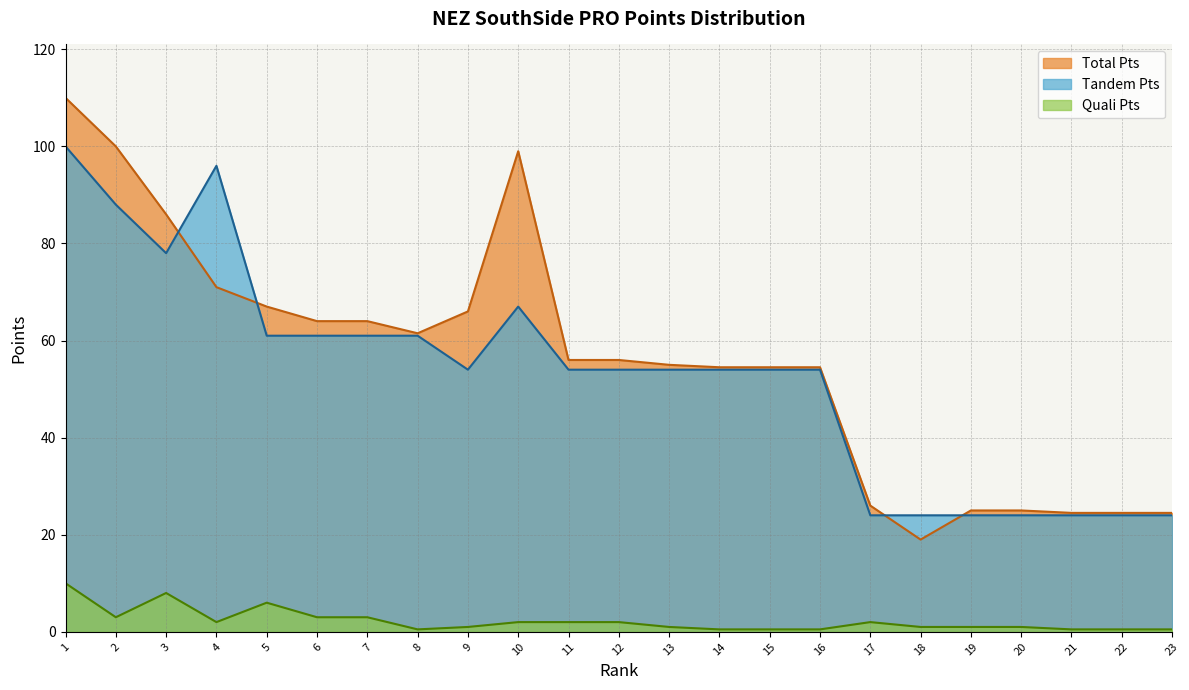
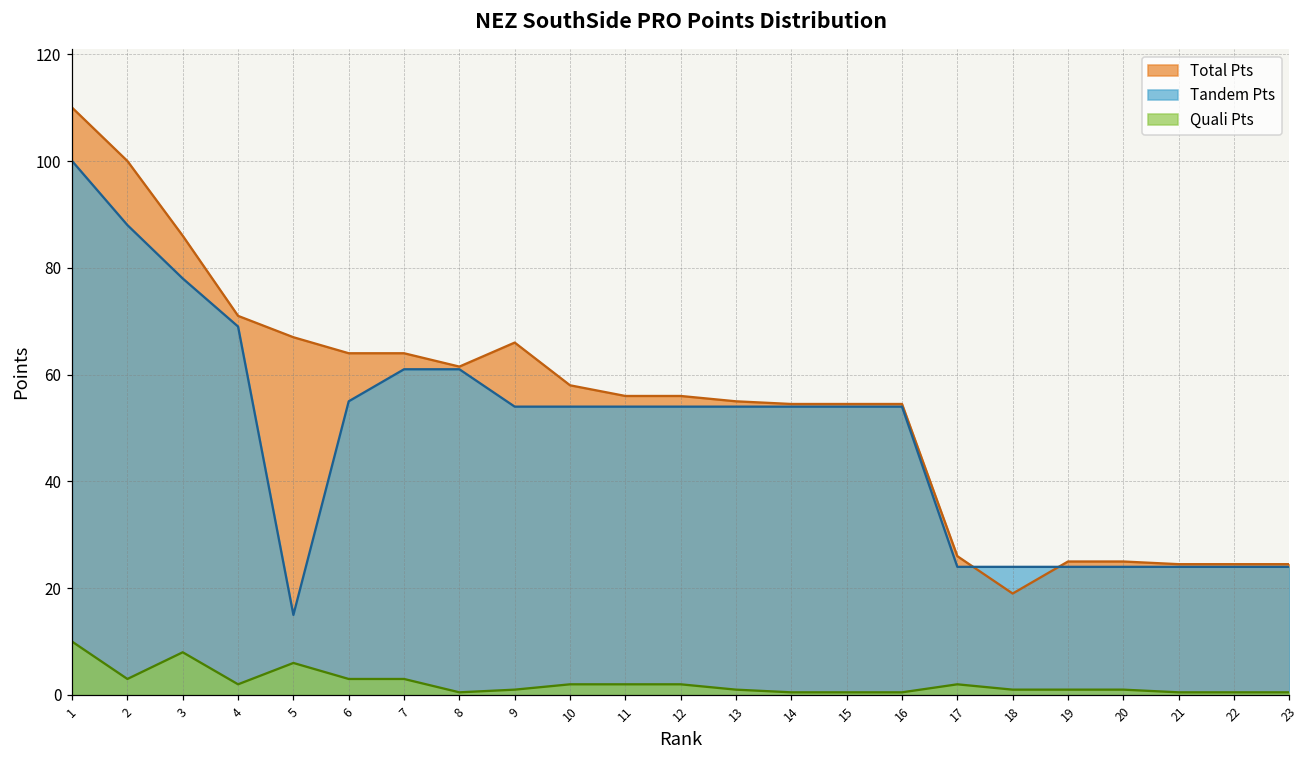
Tandem Pts, 4: 96 -> 69
Tandem Pts, 5: 61 -> 15
Tandem Pts, 6: 61 -> 55
Total Pts, 10: 99 -> 58
Tandem Pts, 10: 67 -> 54
